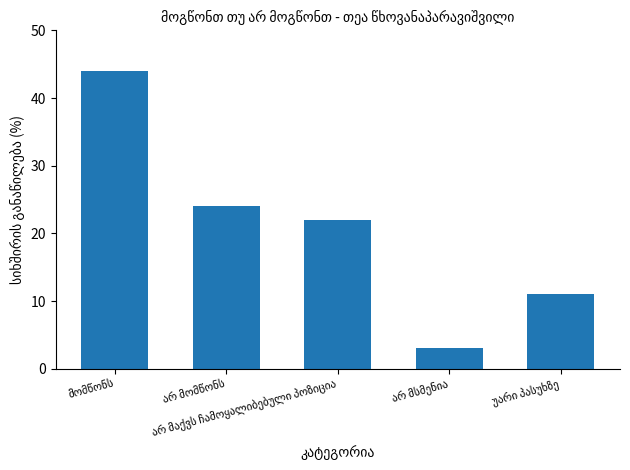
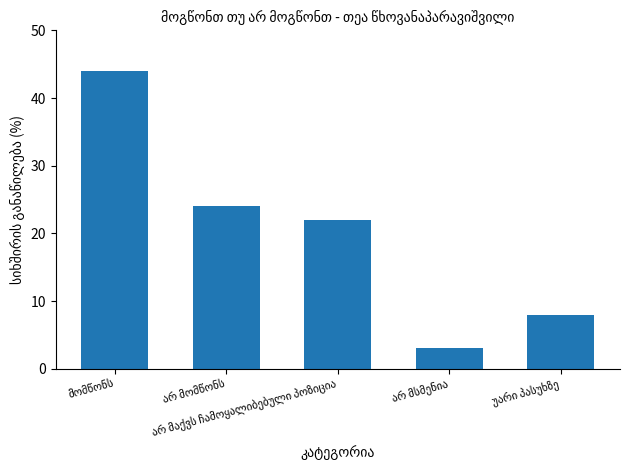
უარი პასუხზე: 11 -> 8
